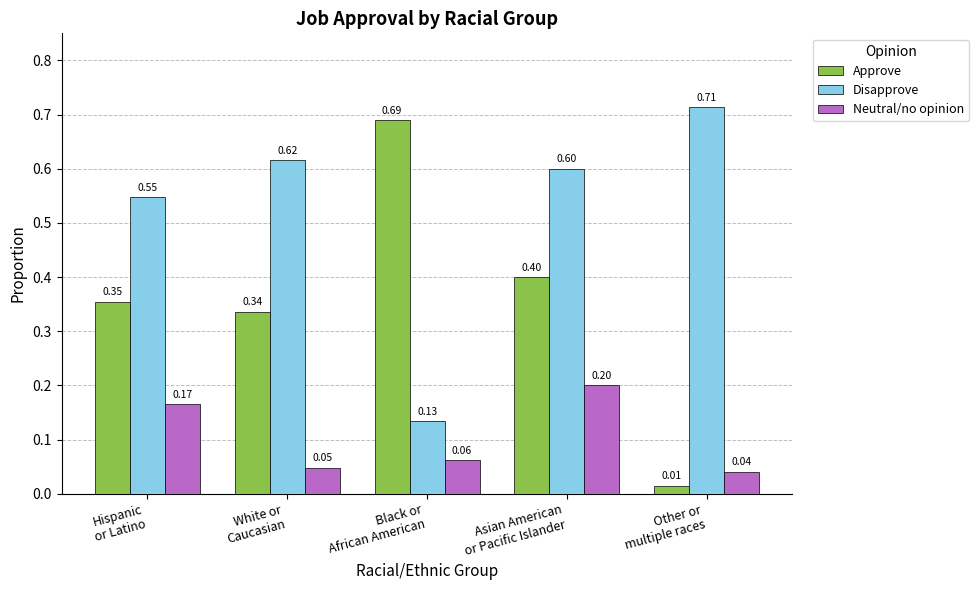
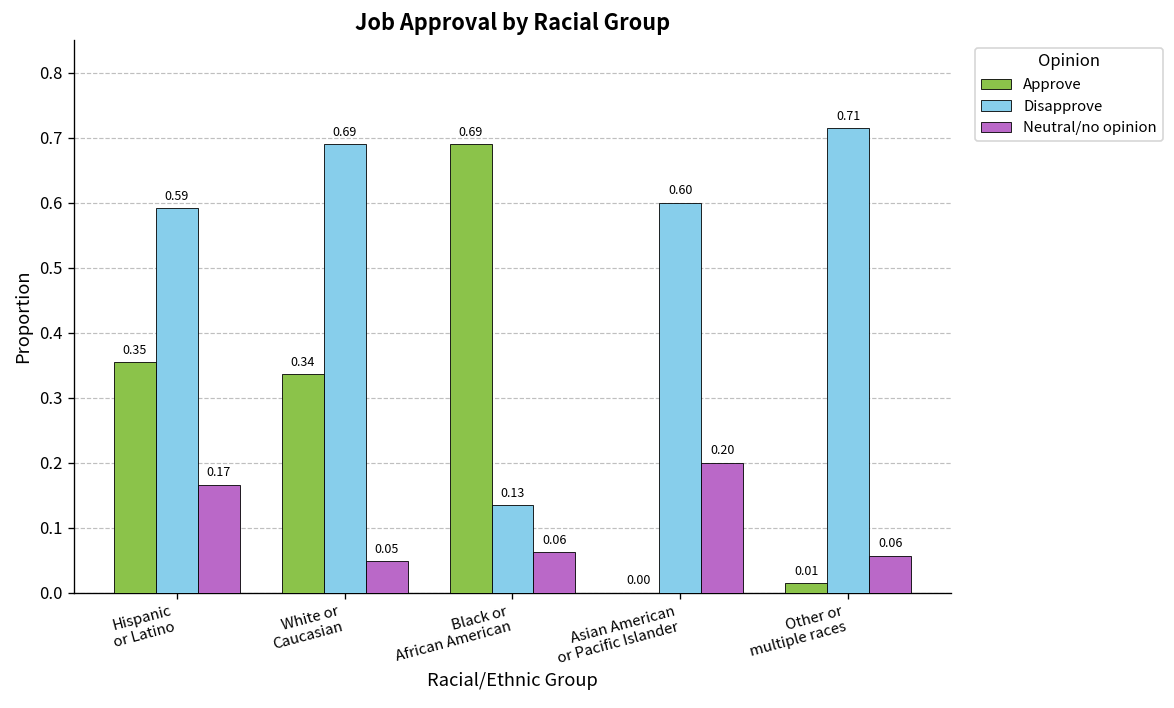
Disapprove, Hispanic or Latino: 0.55 -> 0.59
Disapprove, White or Caucasian: 0.62 -> 0.69
Approve, Asian American or Pacific Islander: 0.40 -> 0.00
Neutral/no opinion, Other or multiple races: 0.04 -> 0.06
